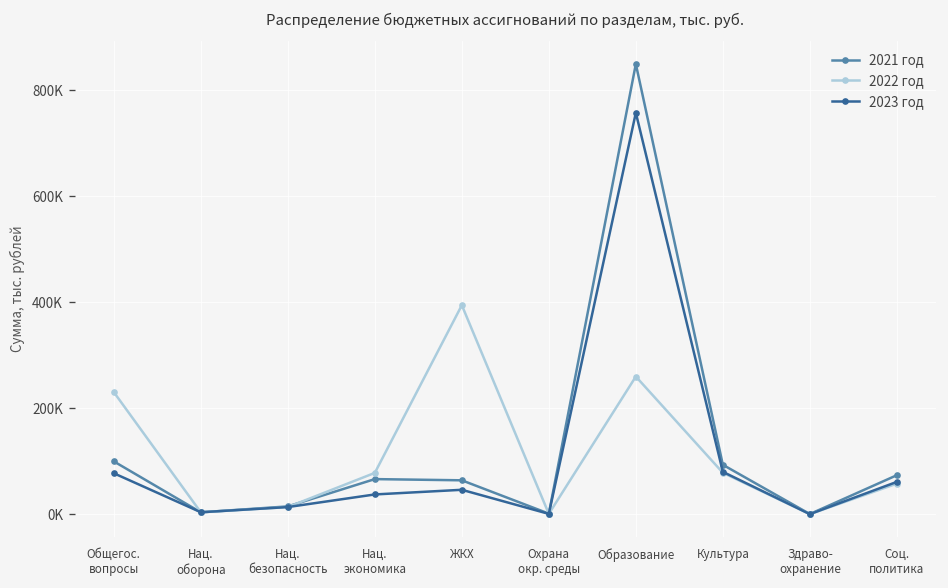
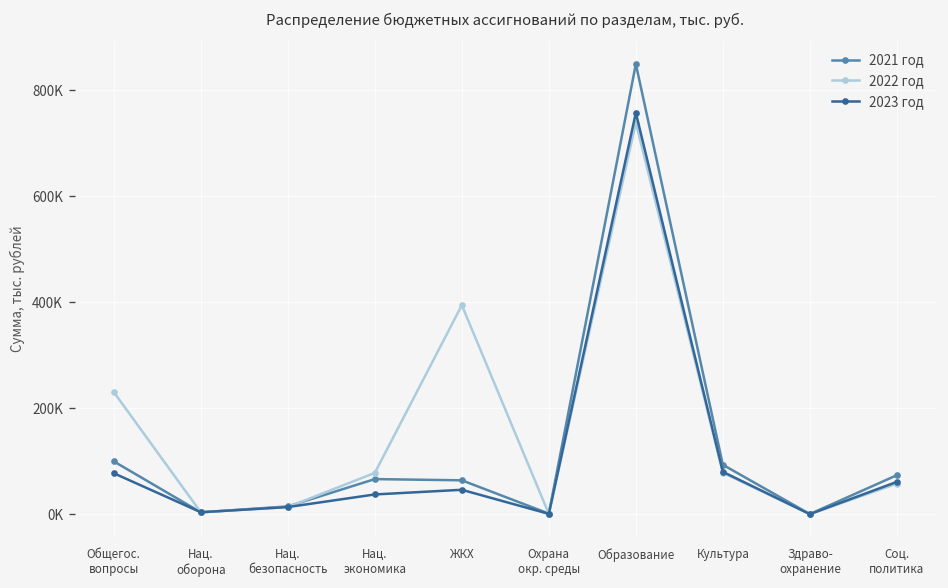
2022 год, Образование: 260000 -> 740000
